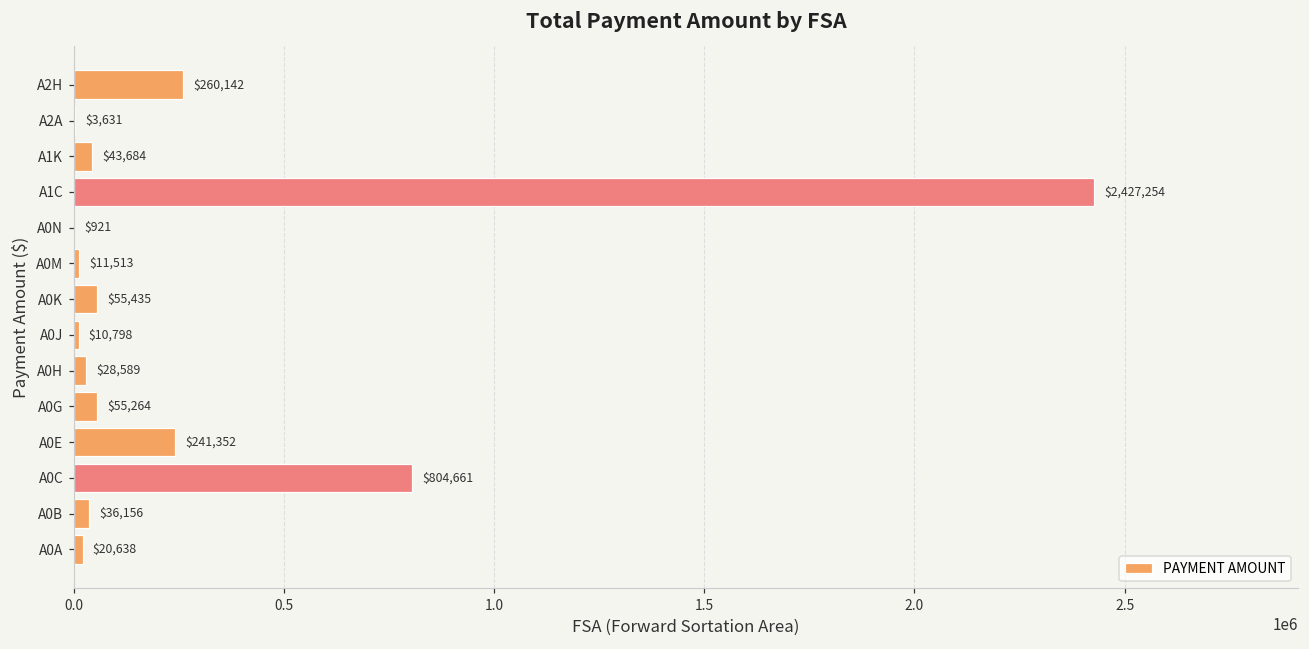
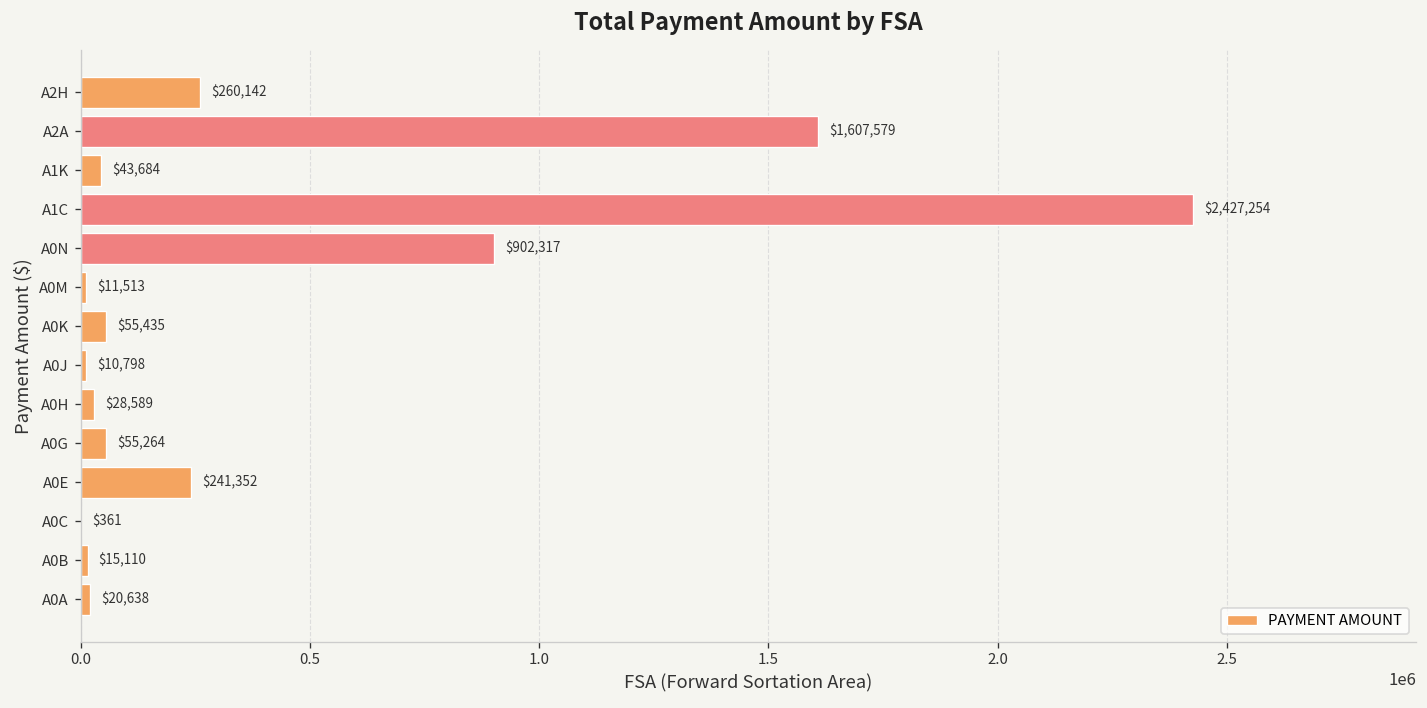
A2A: $3,631 -> $1,607,579
A0N: $921 -> $902,317
A0C: $804,661 -> $361
A0B: $36,156 -> $15,110
